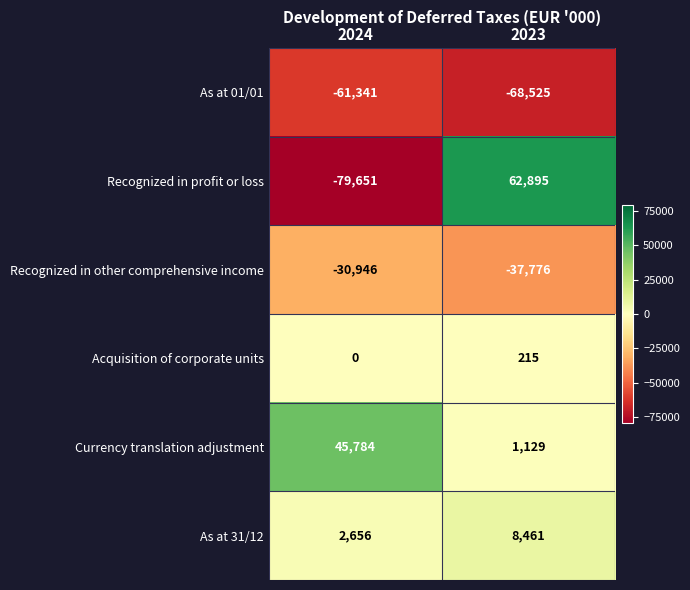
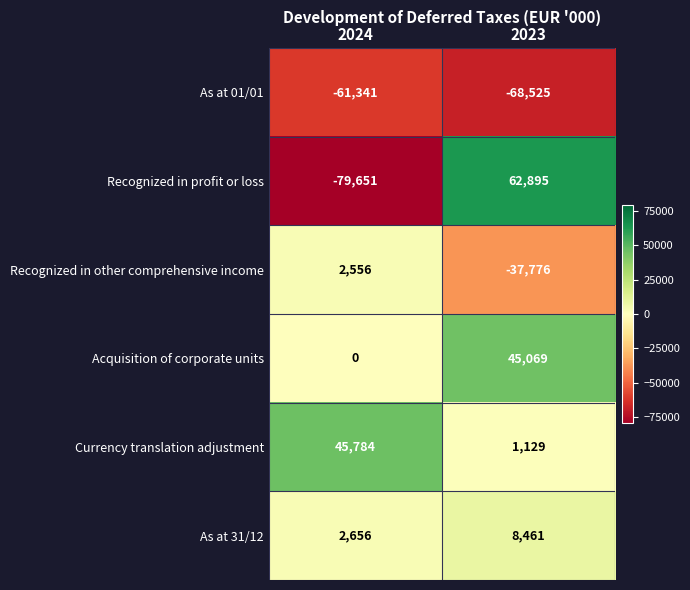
Recognized in other comprehensive income, 2024: -30,946 -> 2,556
Acquisition of corporate units, 2023: 215 -> 45,069
